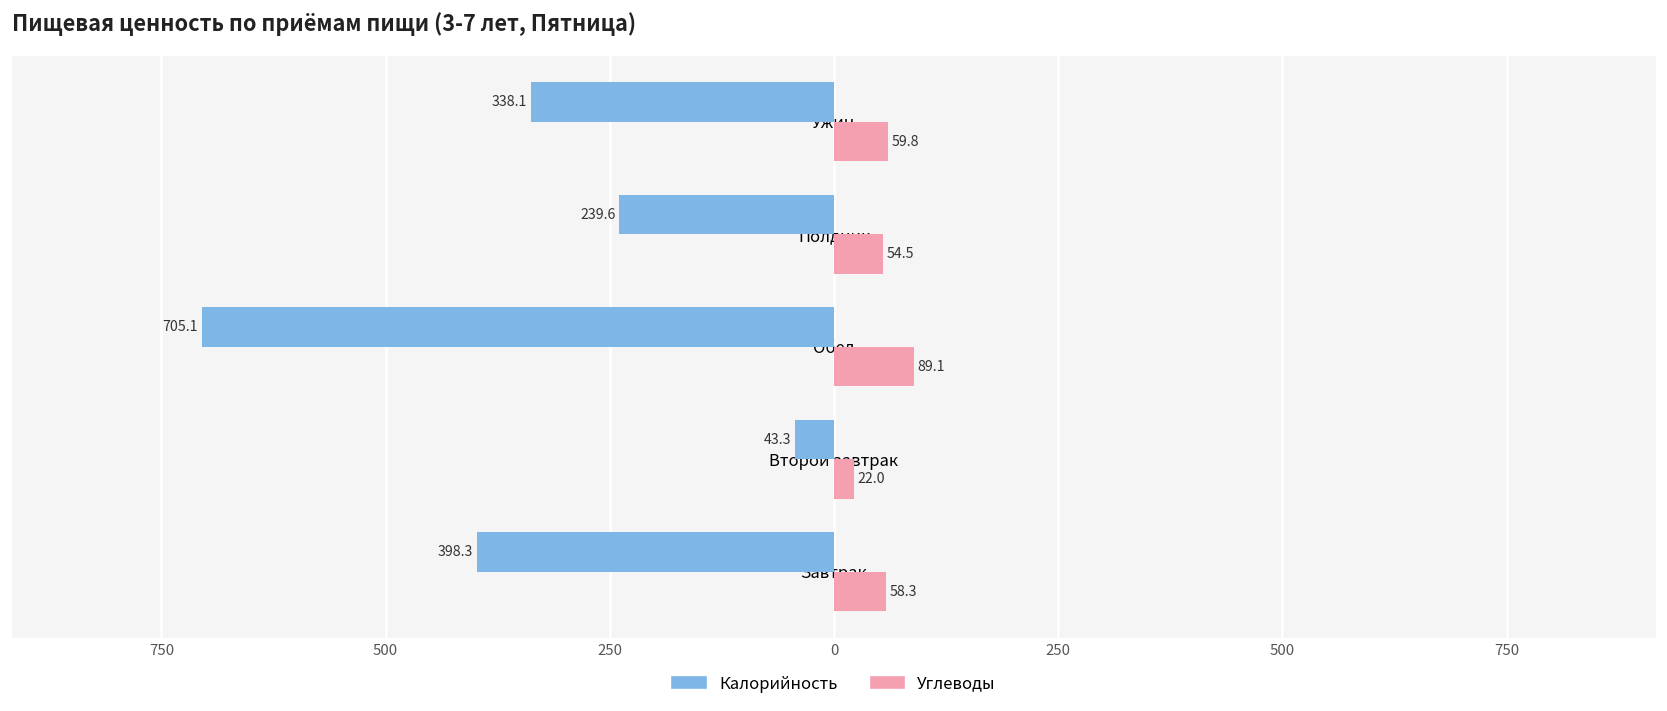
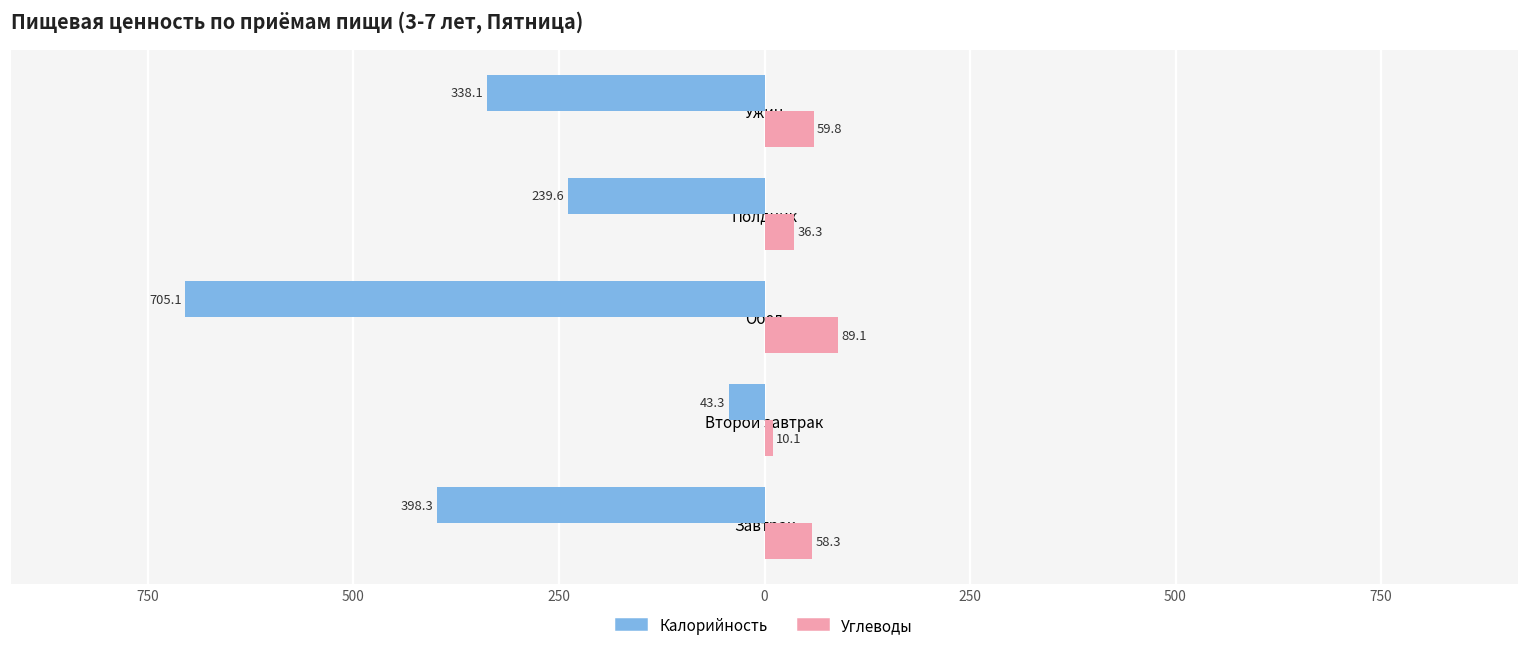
Углеводы, Полдник: 54.5 -> 36.3
Углеводы, Второй завтрак: 22.0 -> 10.1
